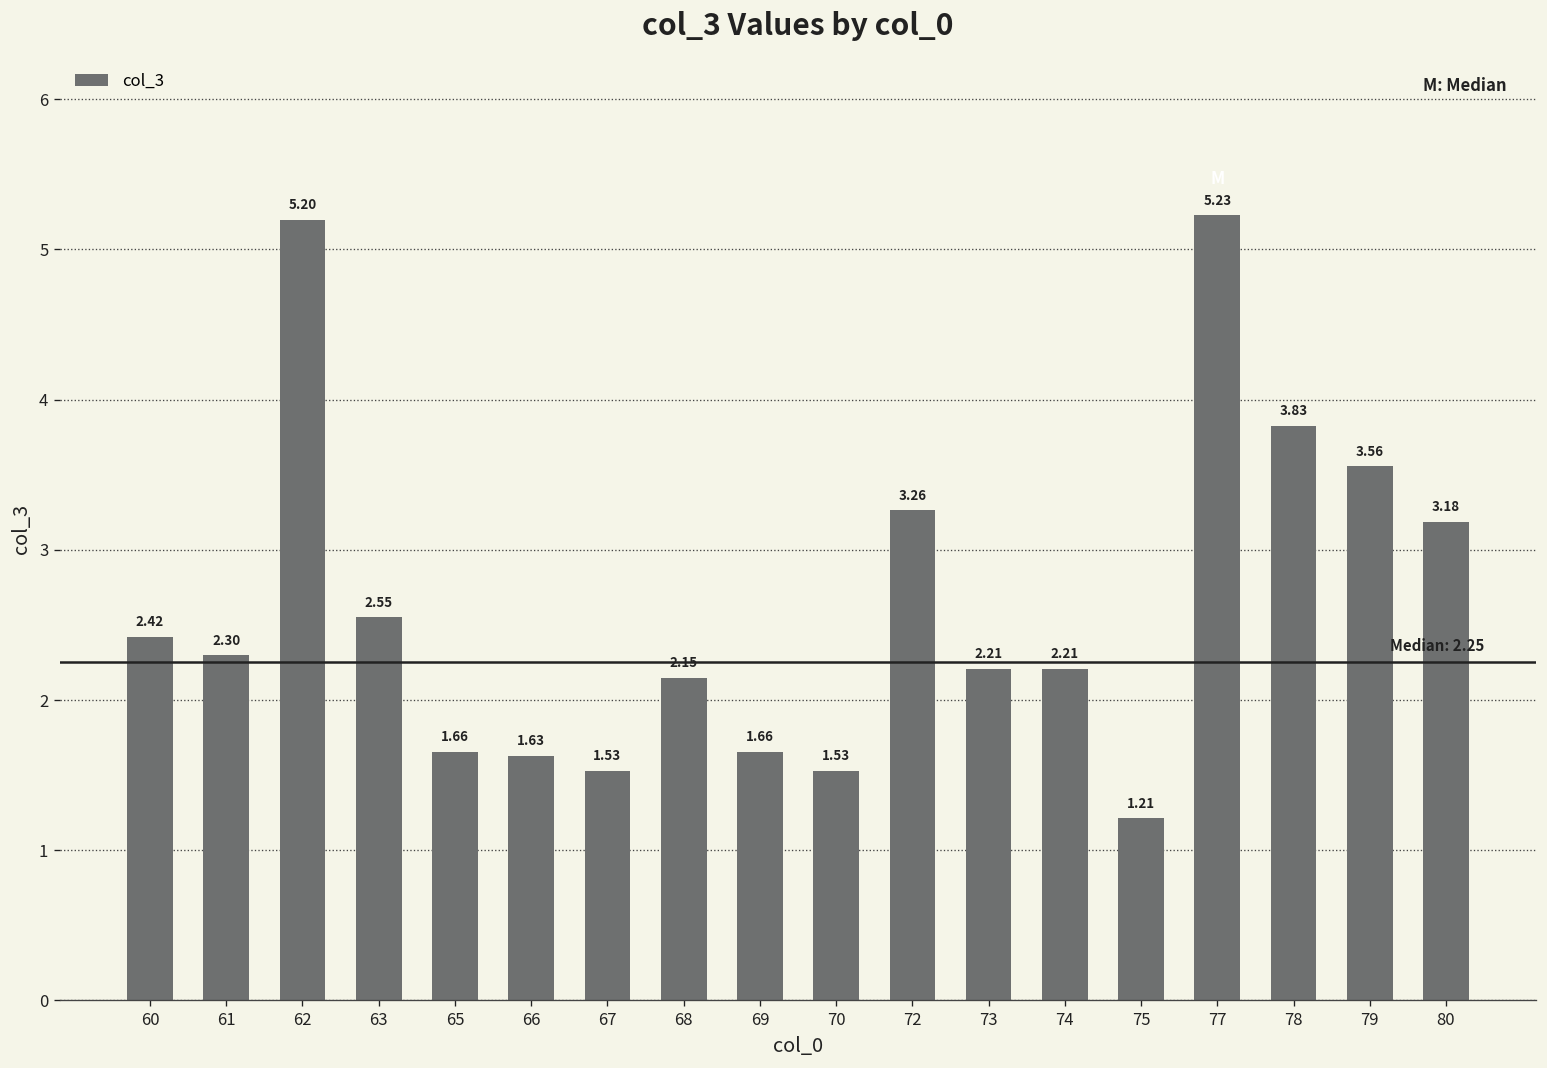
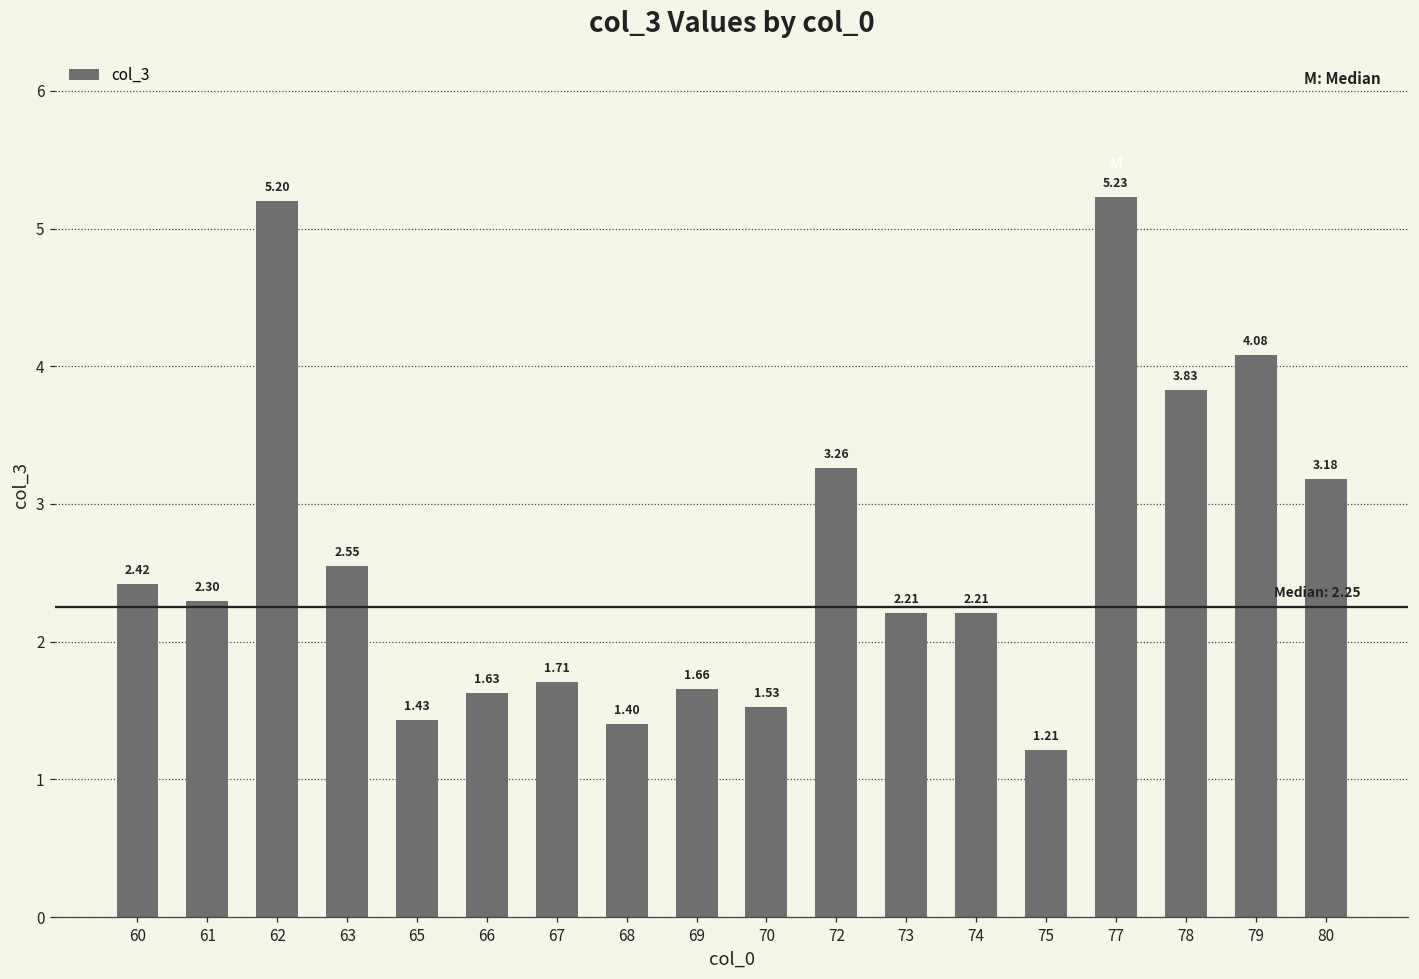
65: 1.66 -> 1.43
67: 1.53 -> 1.71
68: 2.15 -> 1.40
79: 3.56 -> 4.08
